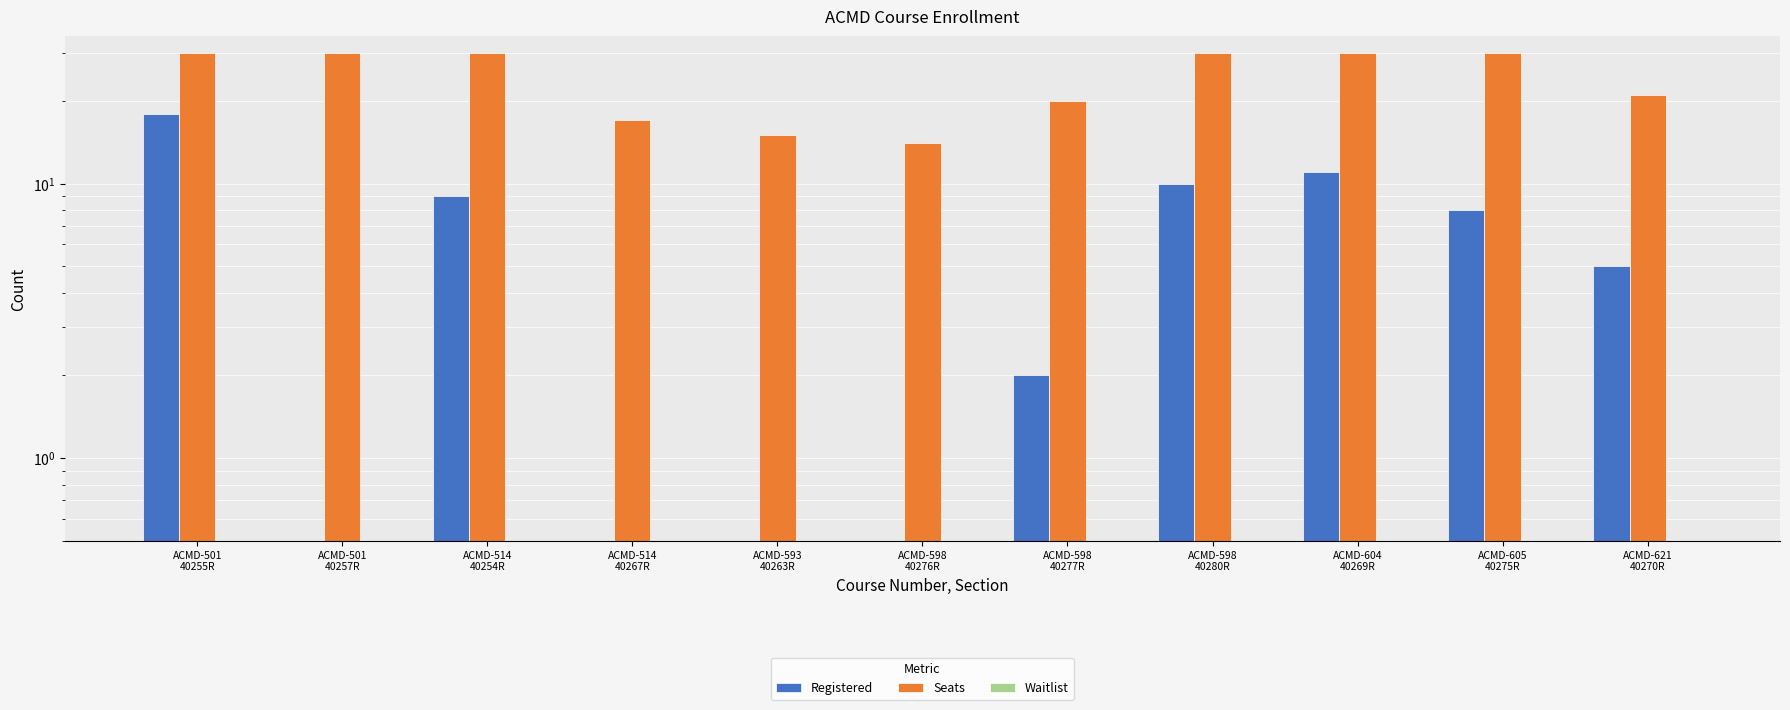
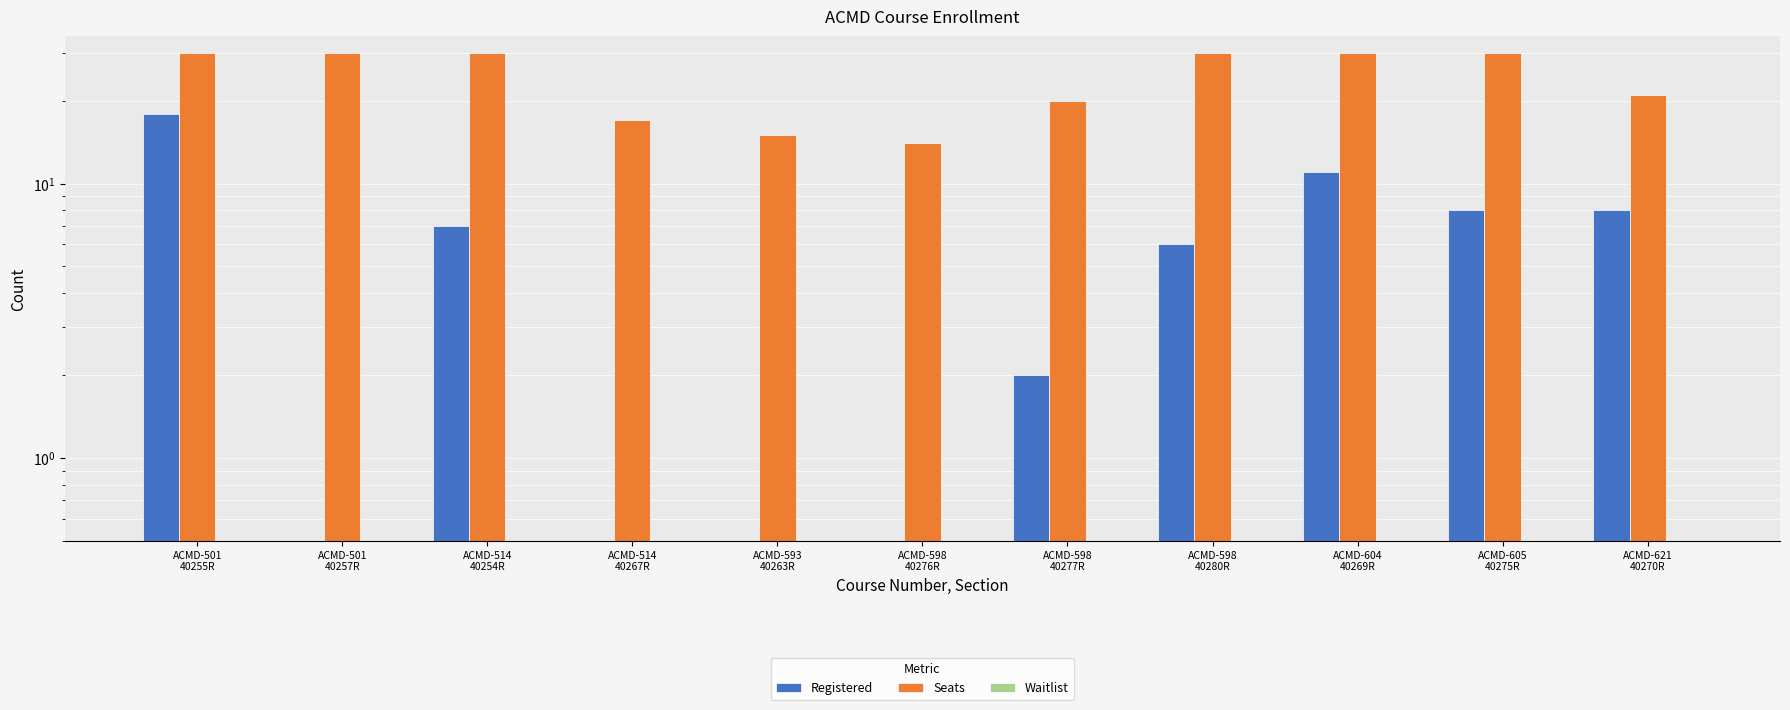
Registered, ACMD-514 40254R: 9 -> 7
Registered, ACMD-598 40280R: 10 -> 6
Registered, ACMD-621 40270R: 5 -> 8
